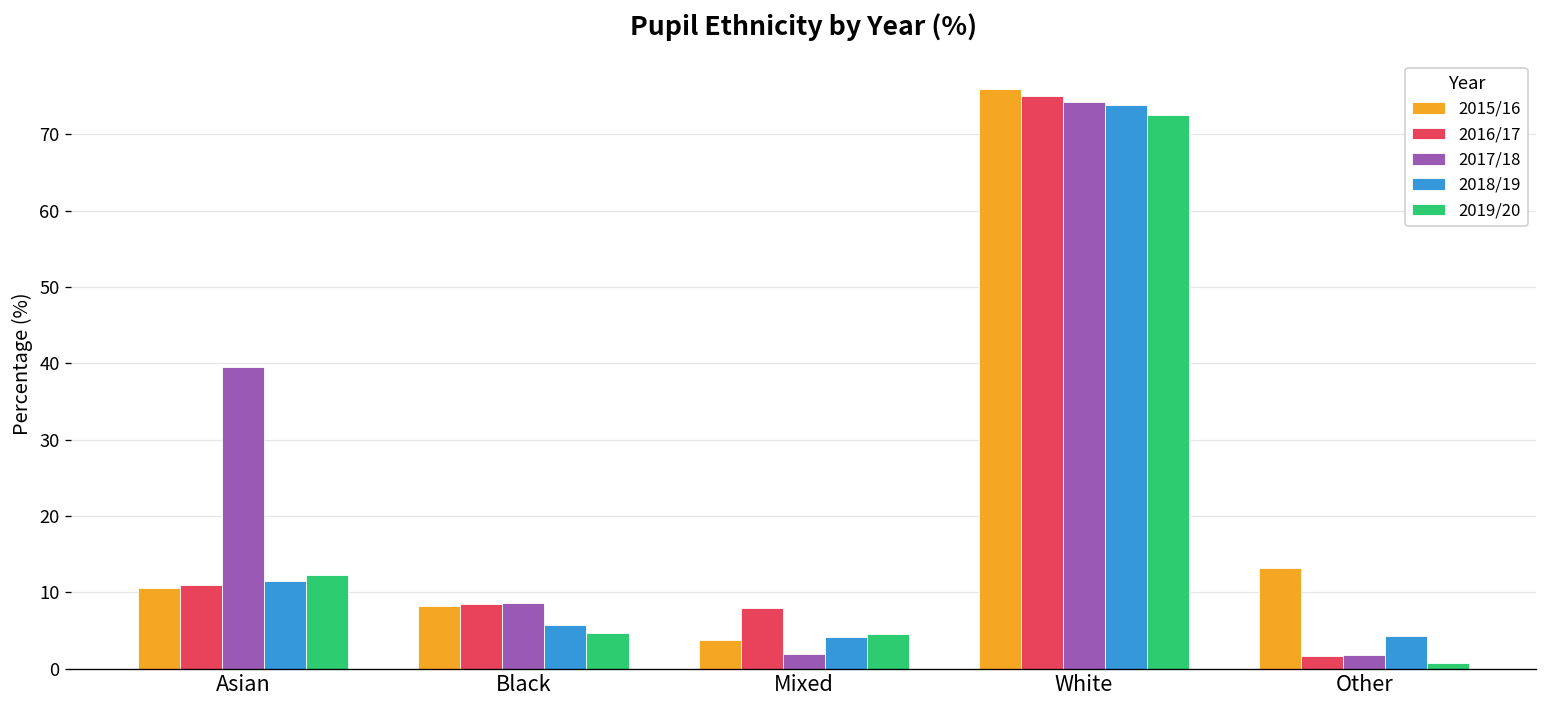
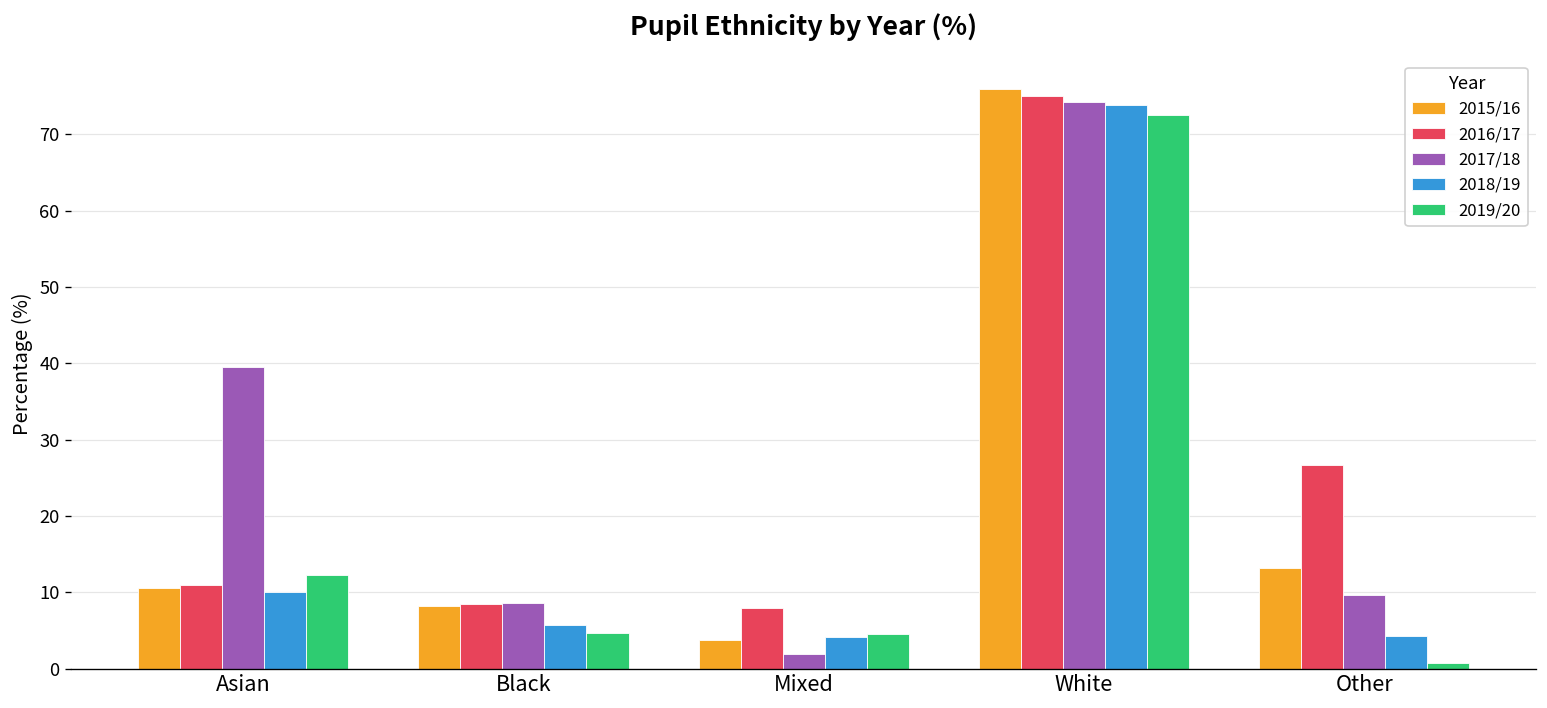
2018/19, Asian: 12 -> 10
2016/17, Other: 2 -> 27
2017/18, Other: 2 -> 10
